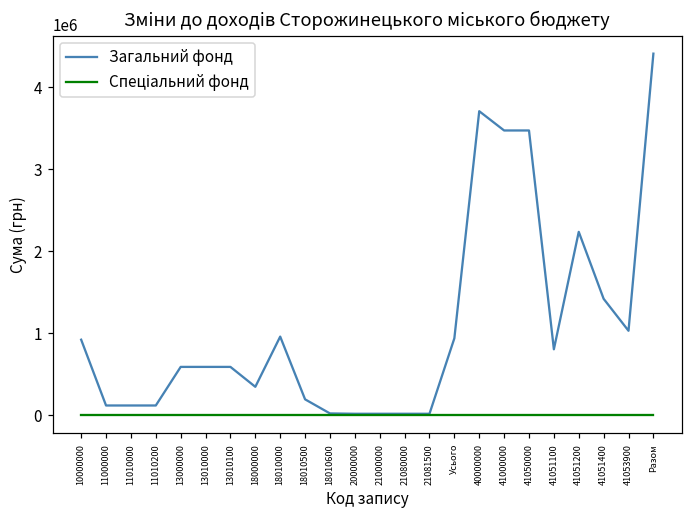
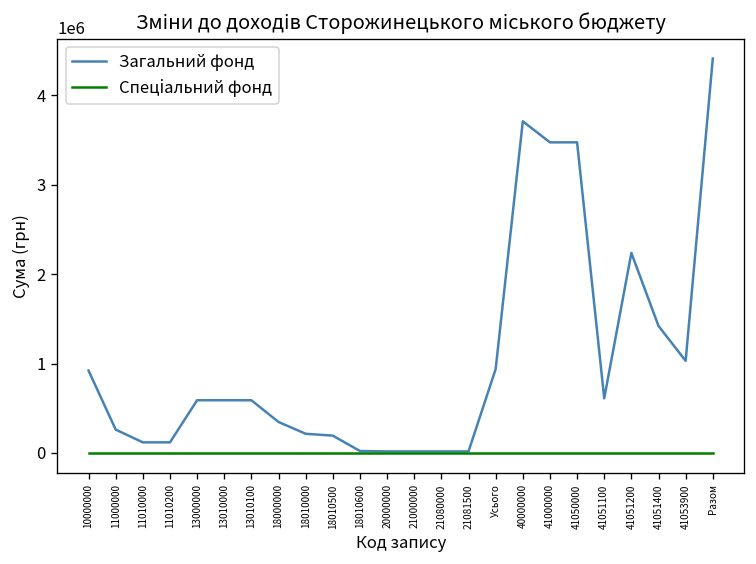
Загальний фонд, 11000000: 100000 -> 300000
Загальний фонд, 18010000: 1000000 -> 200000
Загальний фонд, 41051100: 800000 -> 600000
